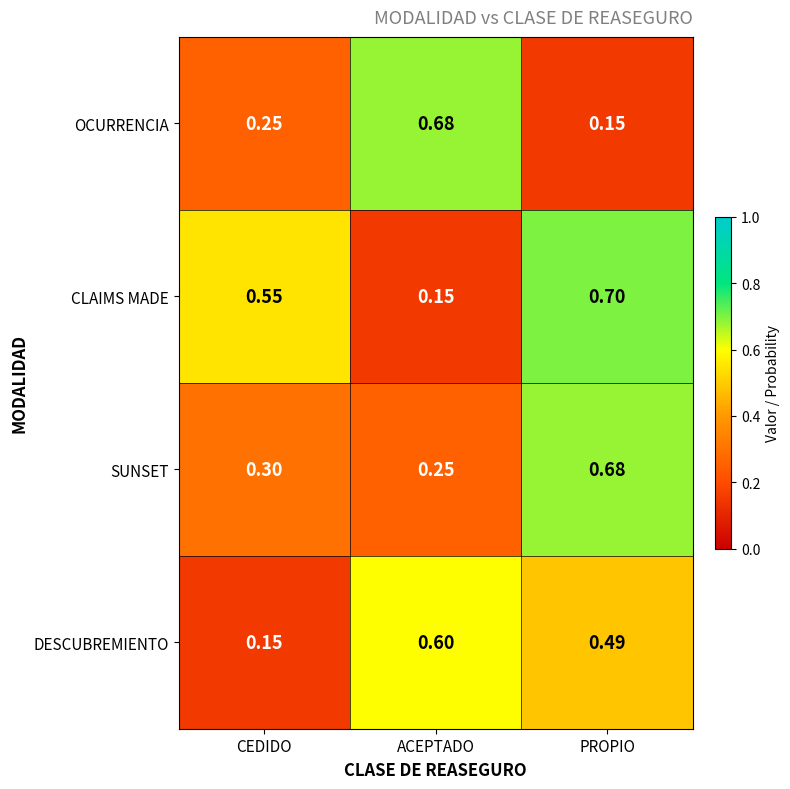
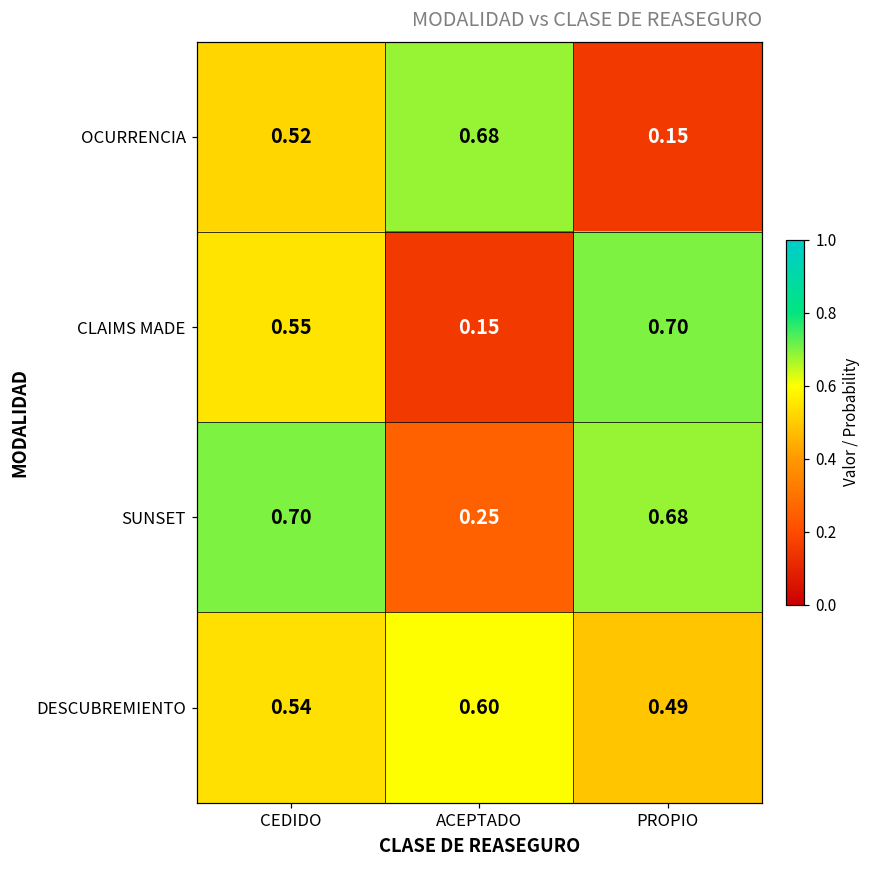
OCURRENCIA, CEDIDO: 0.25 -> 0.52
SUNSET, CEDIDO: 0.30 -> 0.70
DESCUBREMIENTO, CEDIDO: 0.15 -> 0.54
